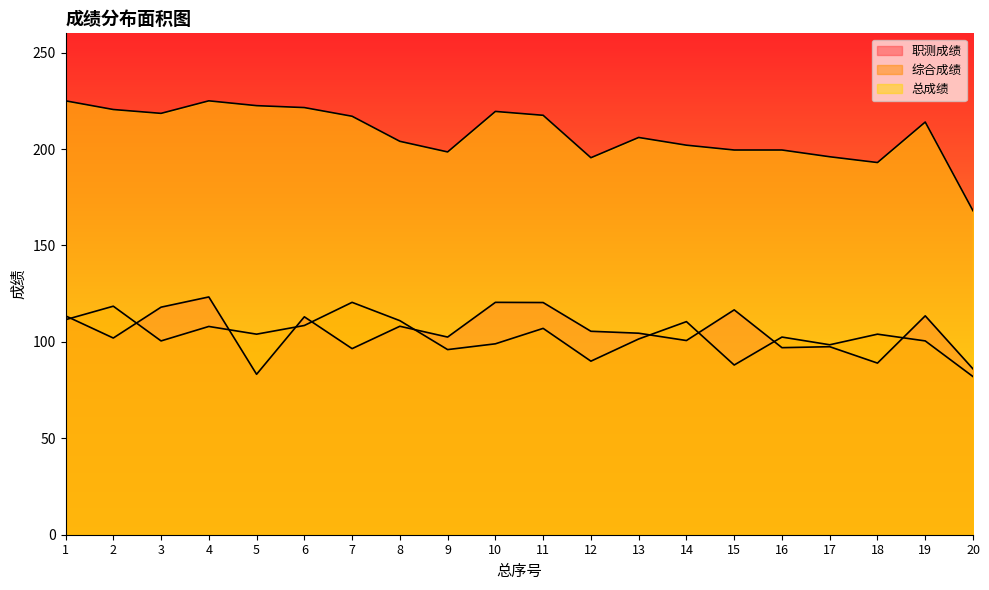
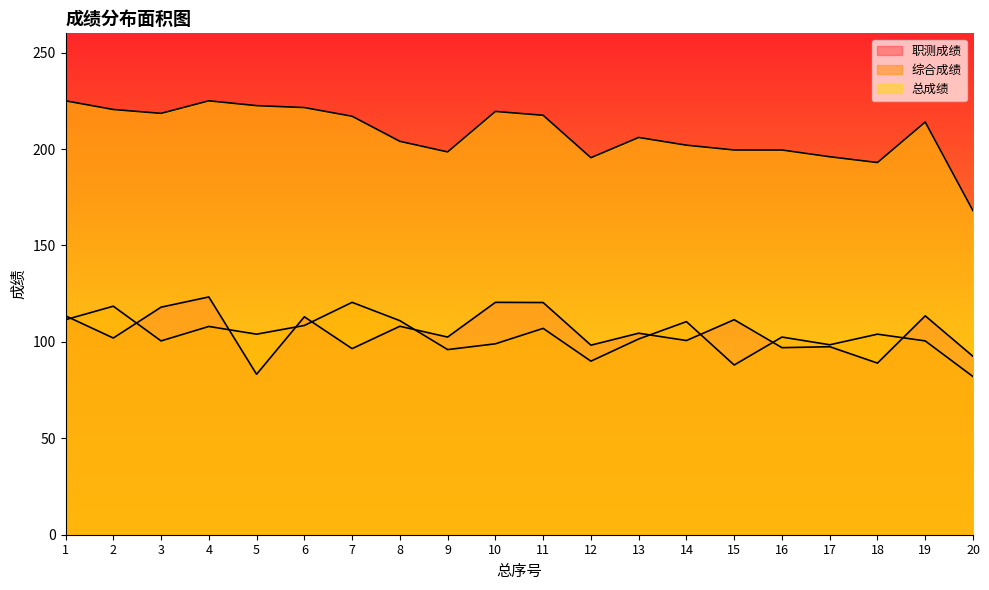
职测成绩, 12: 106 -> 98
职测成绩, 15: 117 -> 112
职测成绩, 20: 86 -> 93
